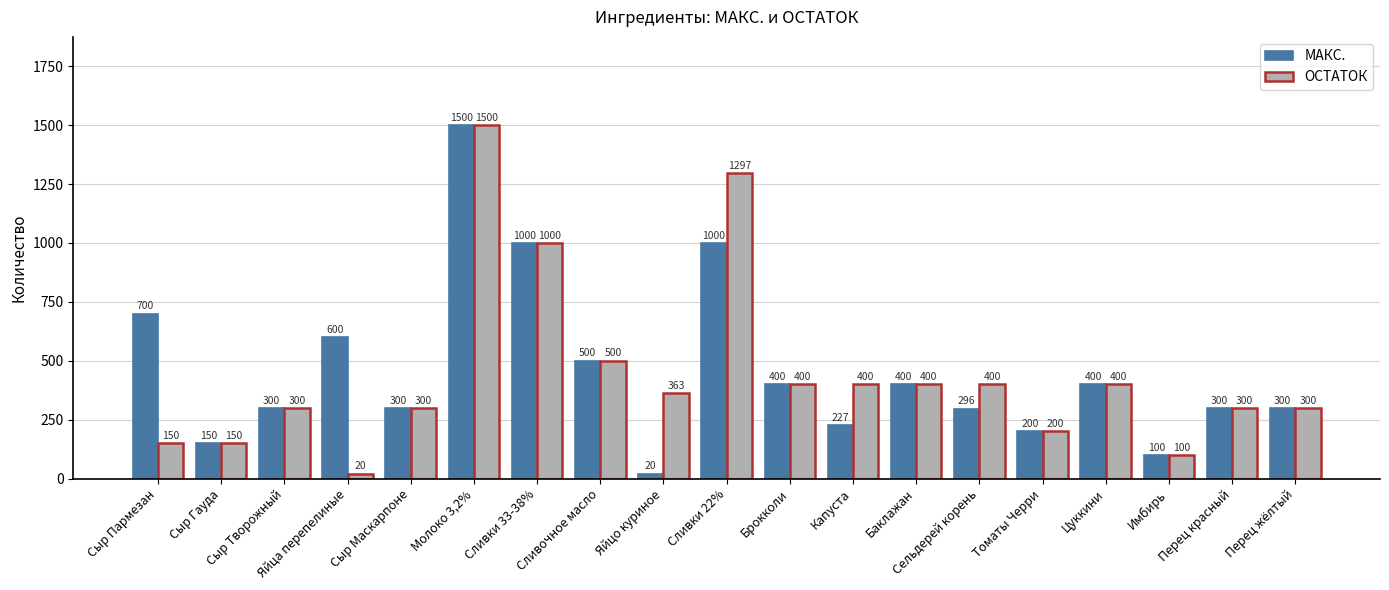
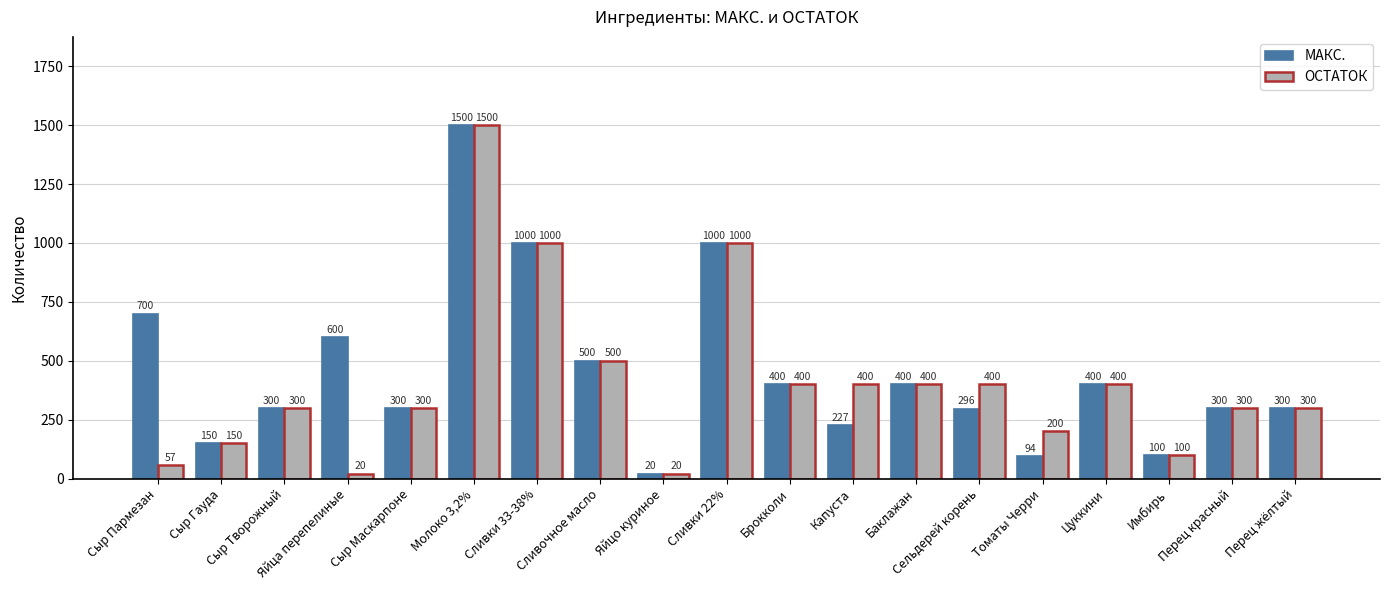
ОСТАТОК, Сыр Пармезан: 150 -> 57
ОСТАТОК, Яйцо куриное: 363 -> 20
ОСТАТОК, Сливки 22%: 1297 -> 1000
МАКС., Томаты Черри: 200 -> 94
